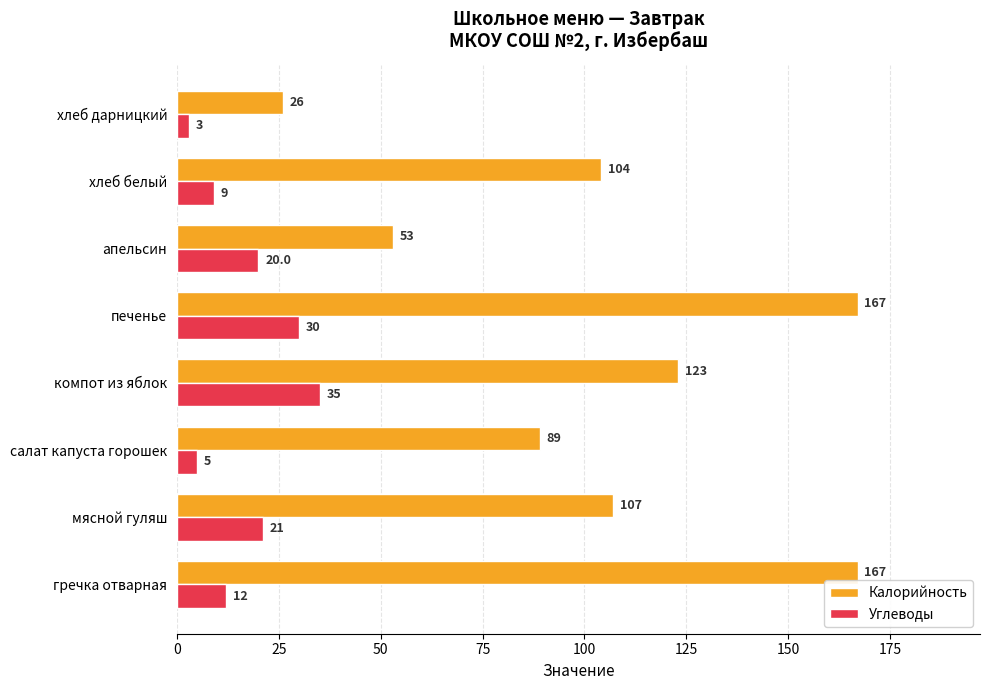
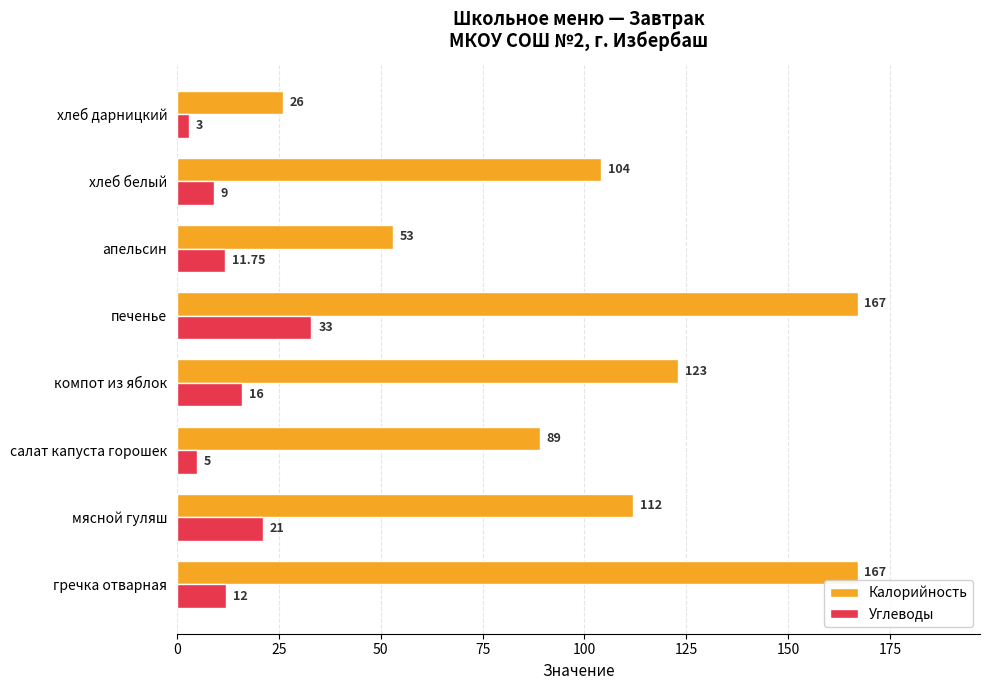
Углеводы, апельсин: 20.0 -> 11.75
Углеводы, печенье: 30 -> 33
Углеводы, компот из яблок: 35 -> 16
Калорийность, мясной гуляш: 107 -> 112
